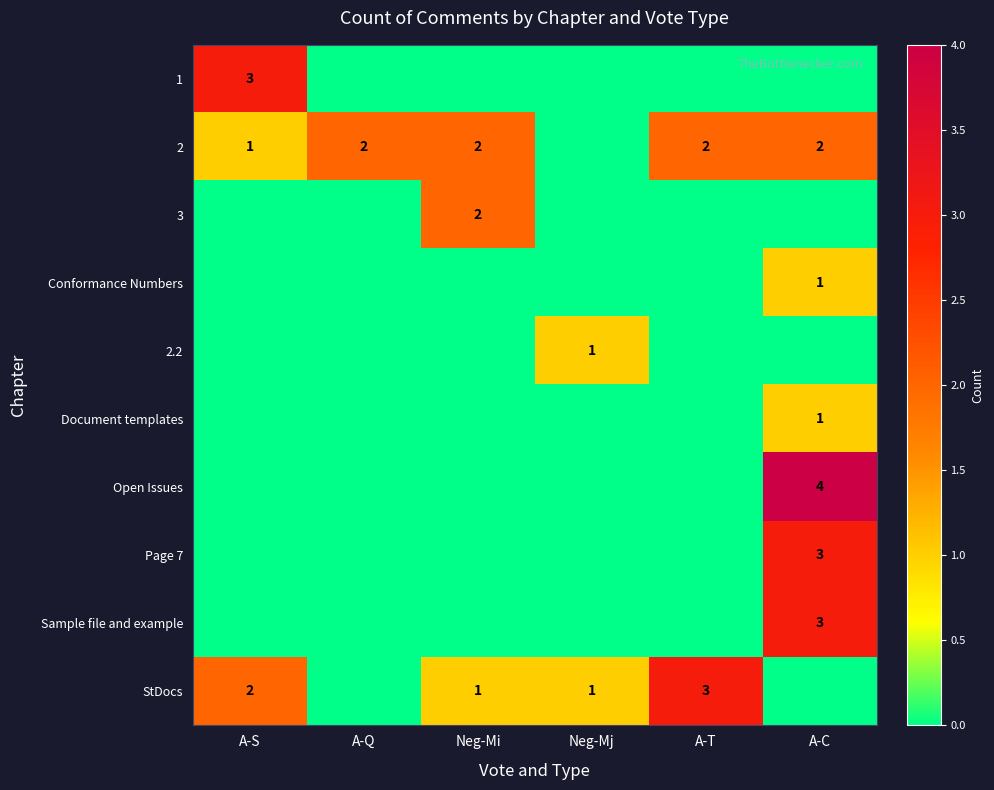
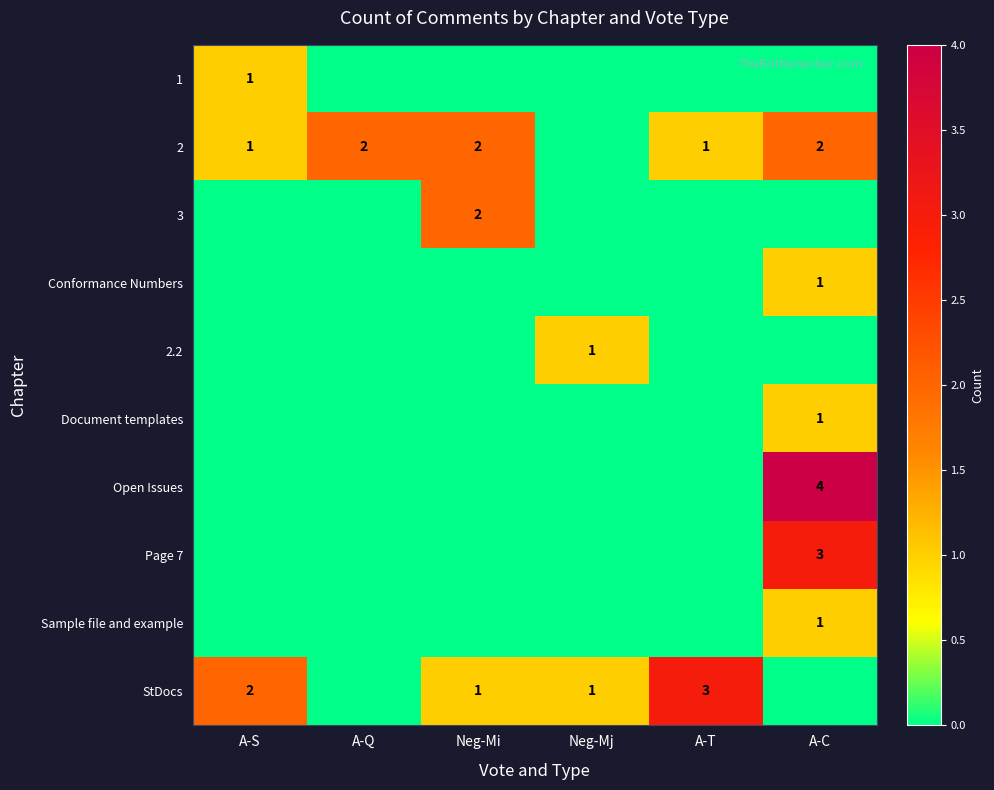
1, A-S: 3 -> 1
2, A-T: 2 -> 1
Sample file and example, A-C: 3 -> 1
